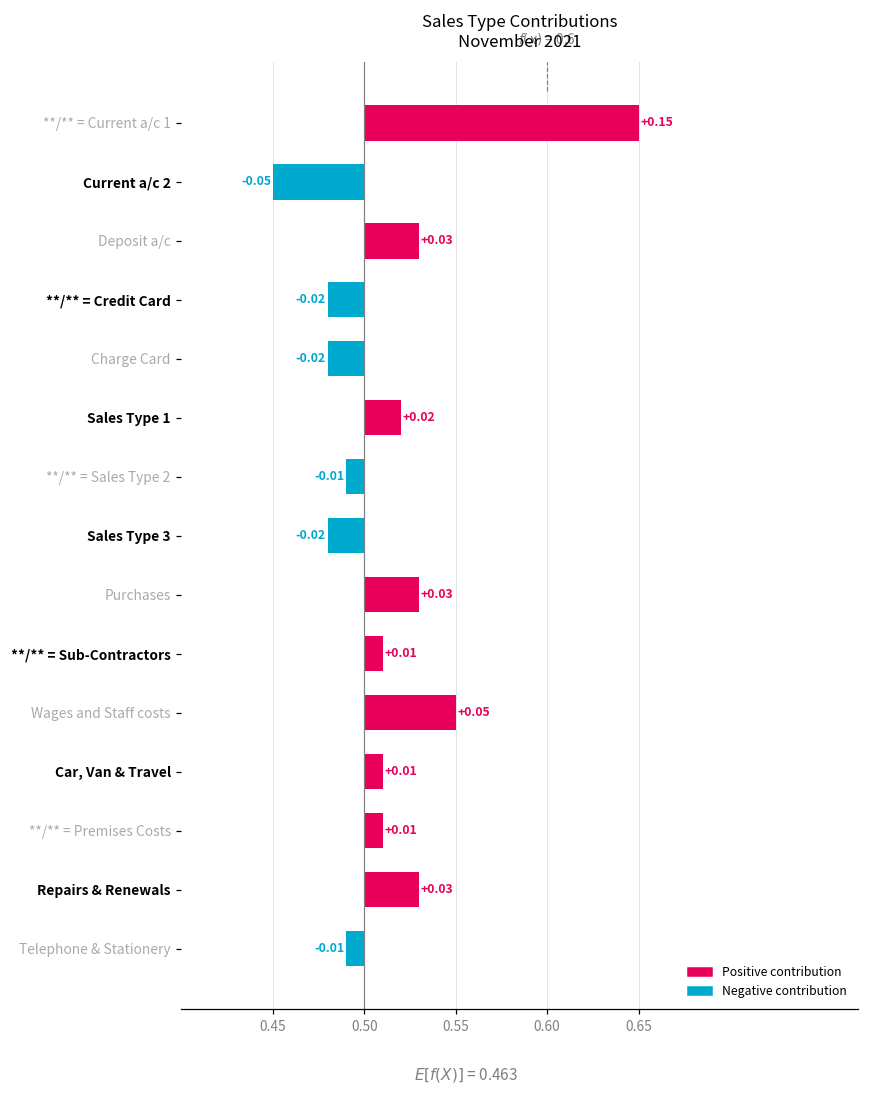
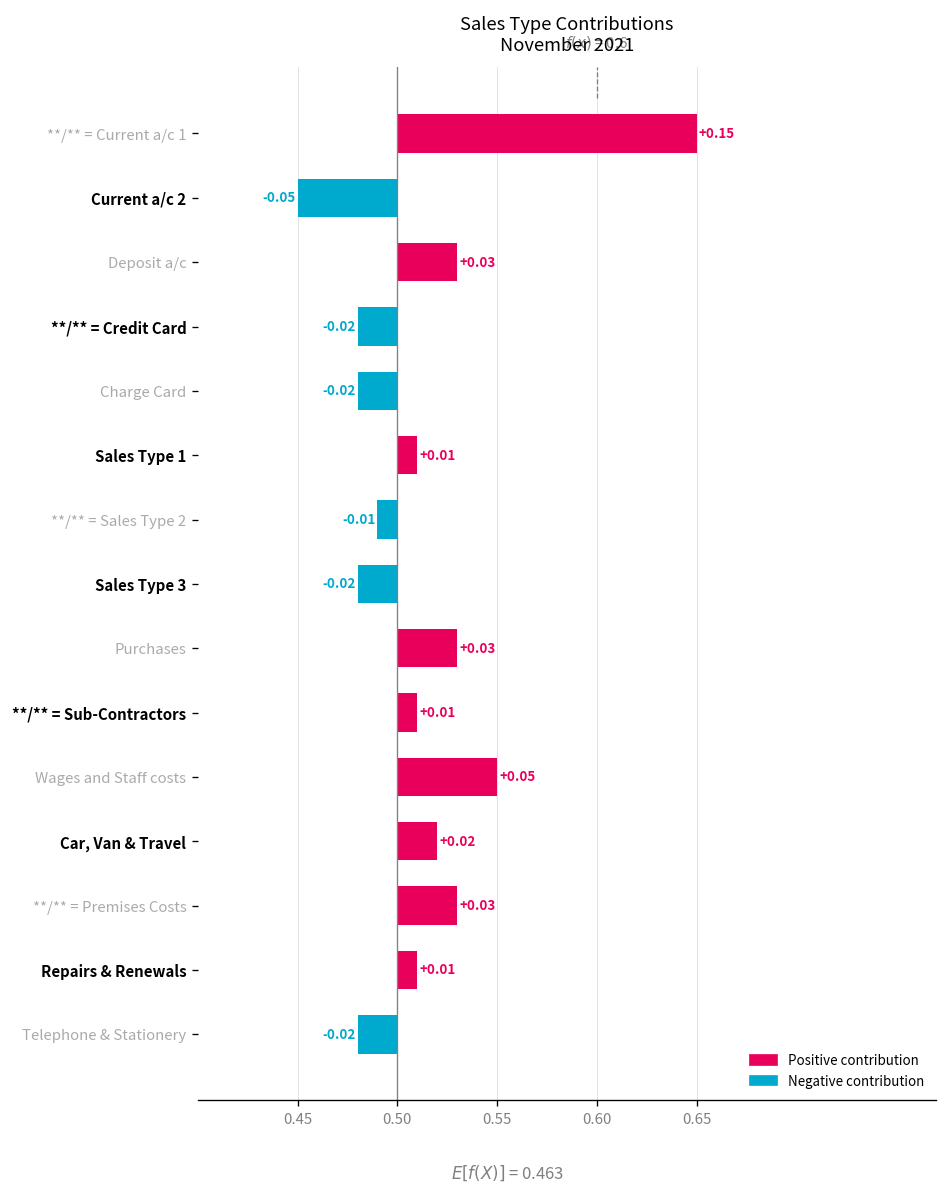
Sales Type 1: +0.02 -> +0.01
Car, Van & Travel: +0.01 -> +0.02
**/** = Premises Costs: +0.01 -> +0.03
Repairs & Renewals: +0.03 -> +0.01
Telephone & Stationery: -0.01 -> -0.02
